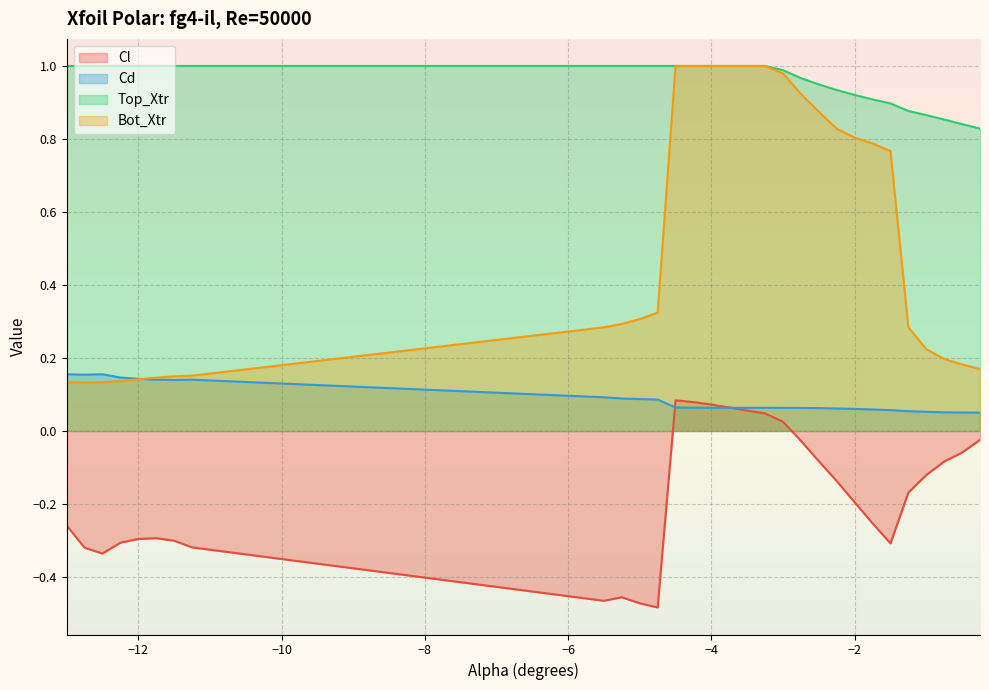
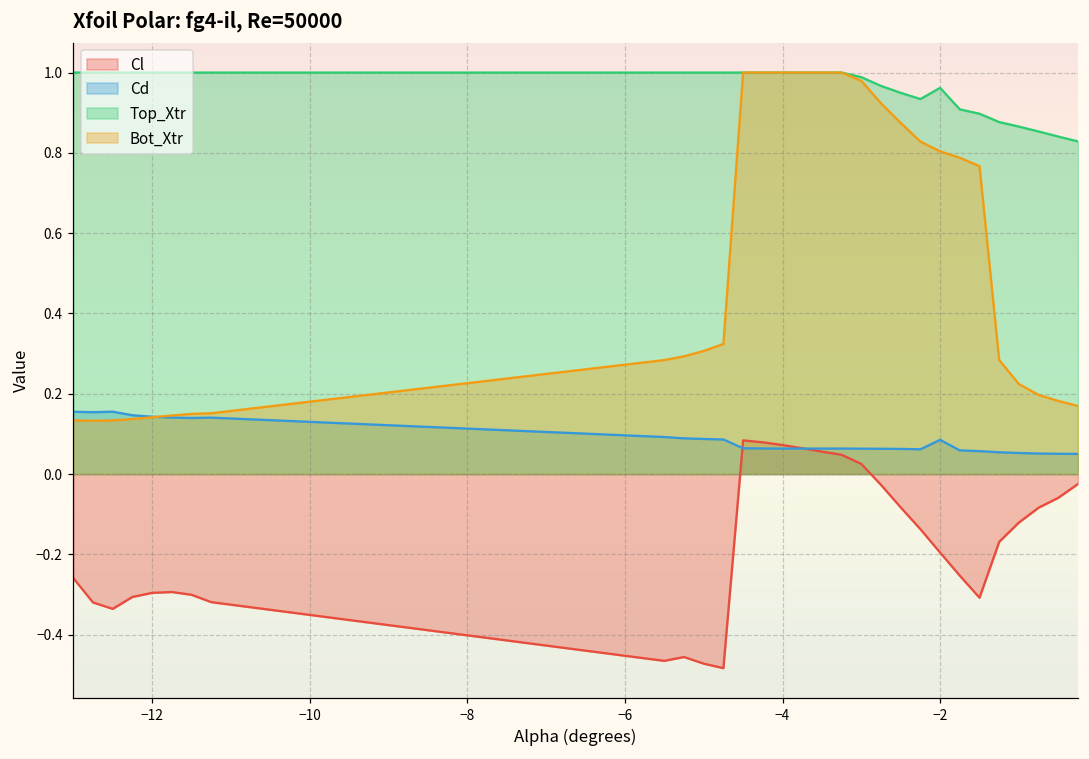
Cd, −2: 0.06 -> 0.09
Top_Xtr, −2: 0.92 -> 0.96
